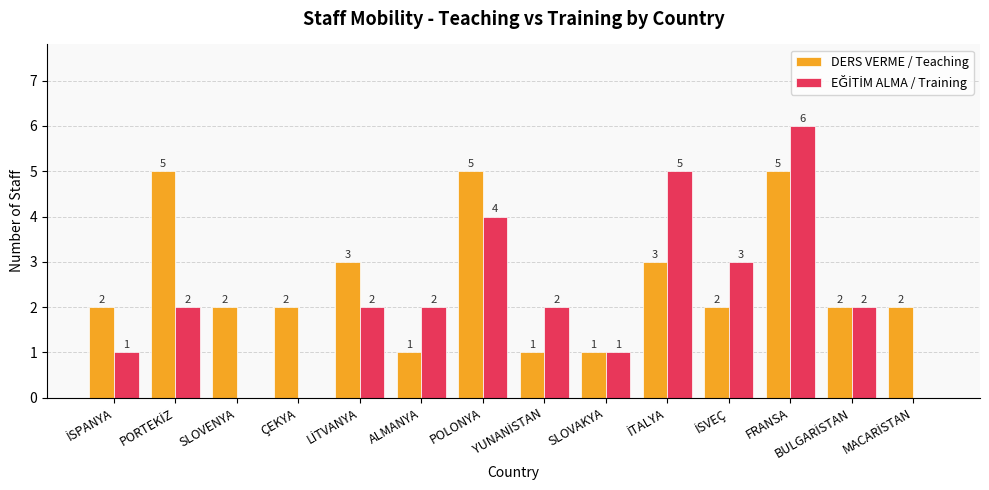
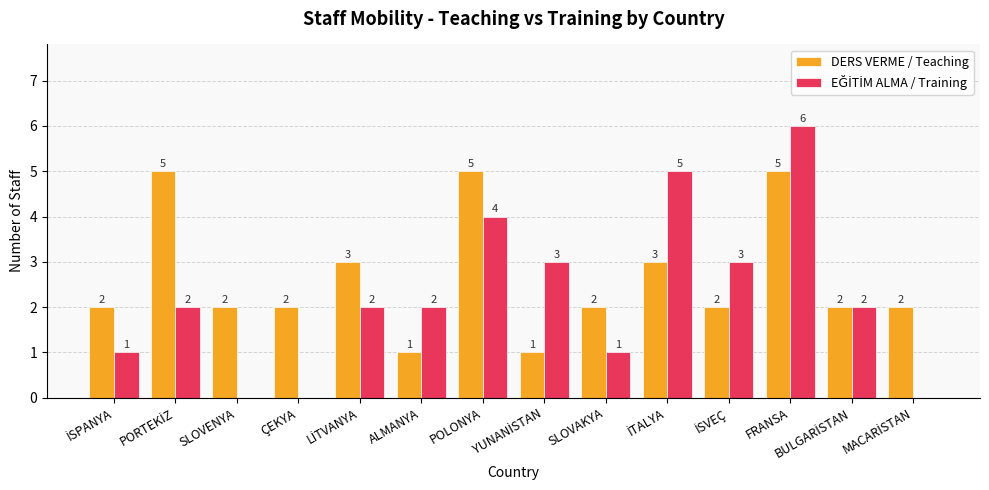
EĞİTİM ALMA / Training, YUNANİSTAN: 2 -> 3
DERS VERME / Teaching, SLOVAKYA: 1 -> 2
